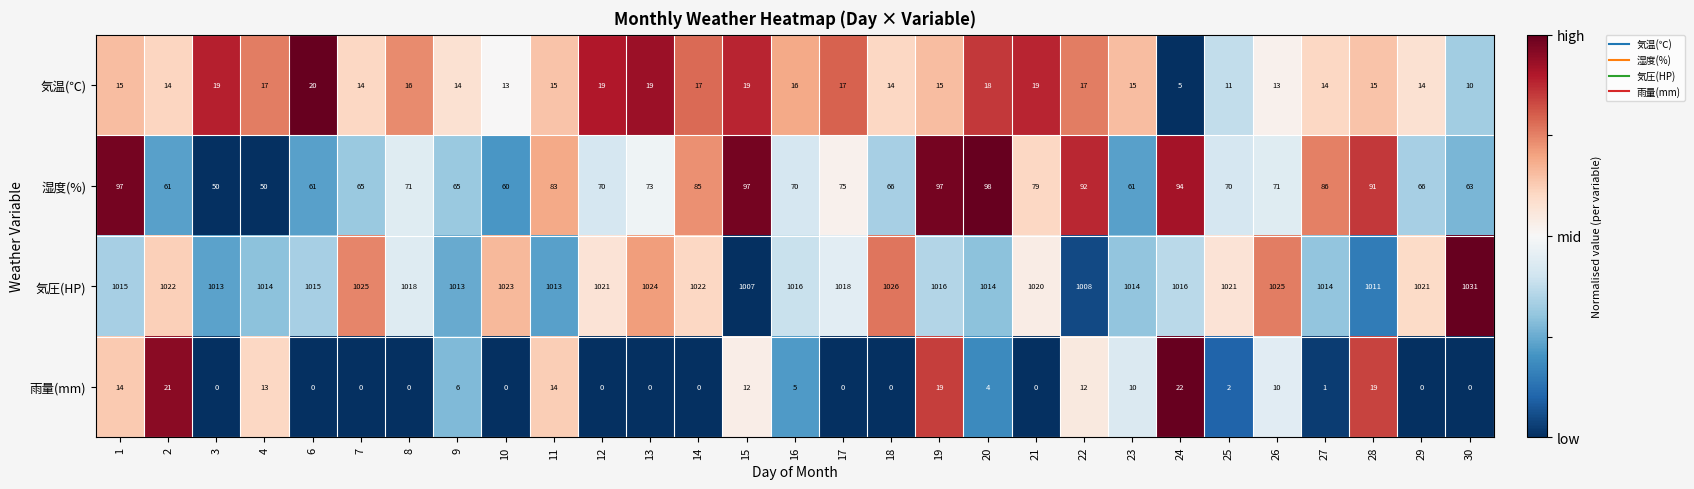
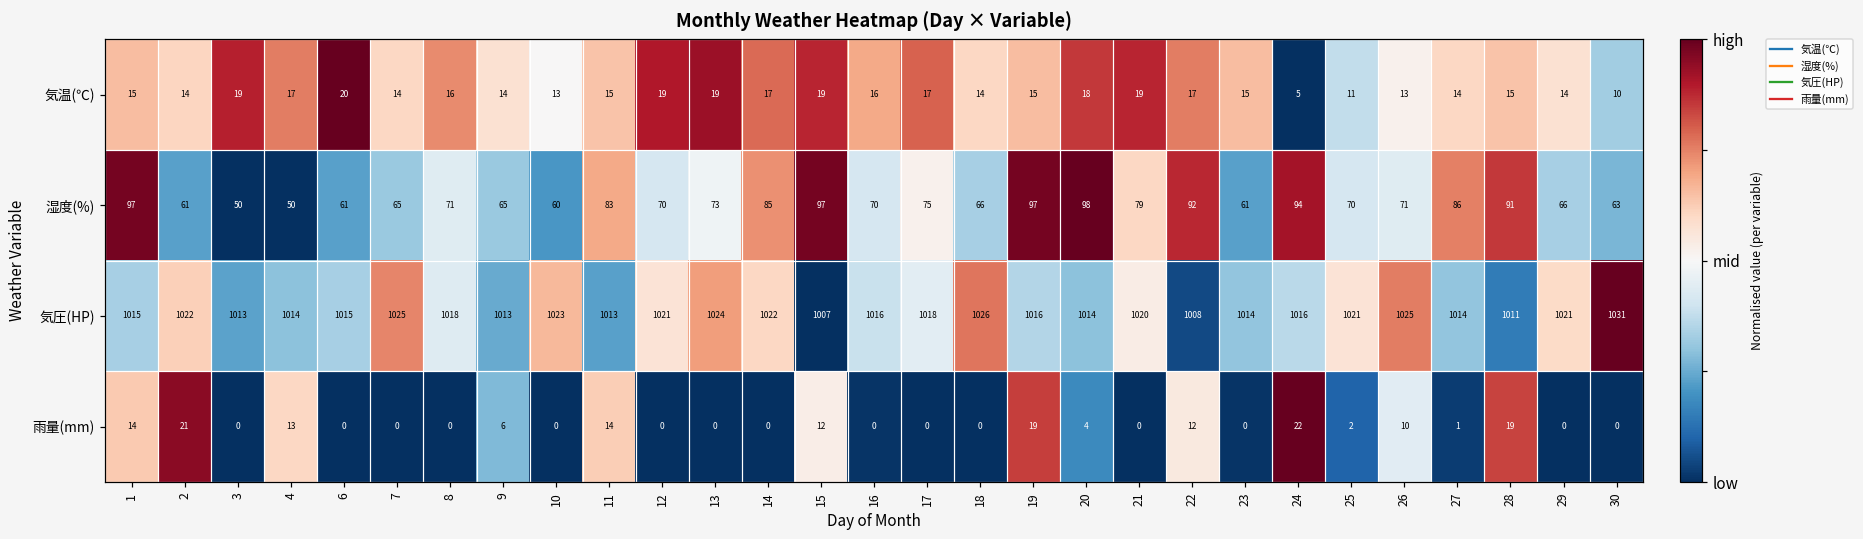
雨量(mm), 16: 5 -> 0
雨量(mm), 23: 10 -> 0
